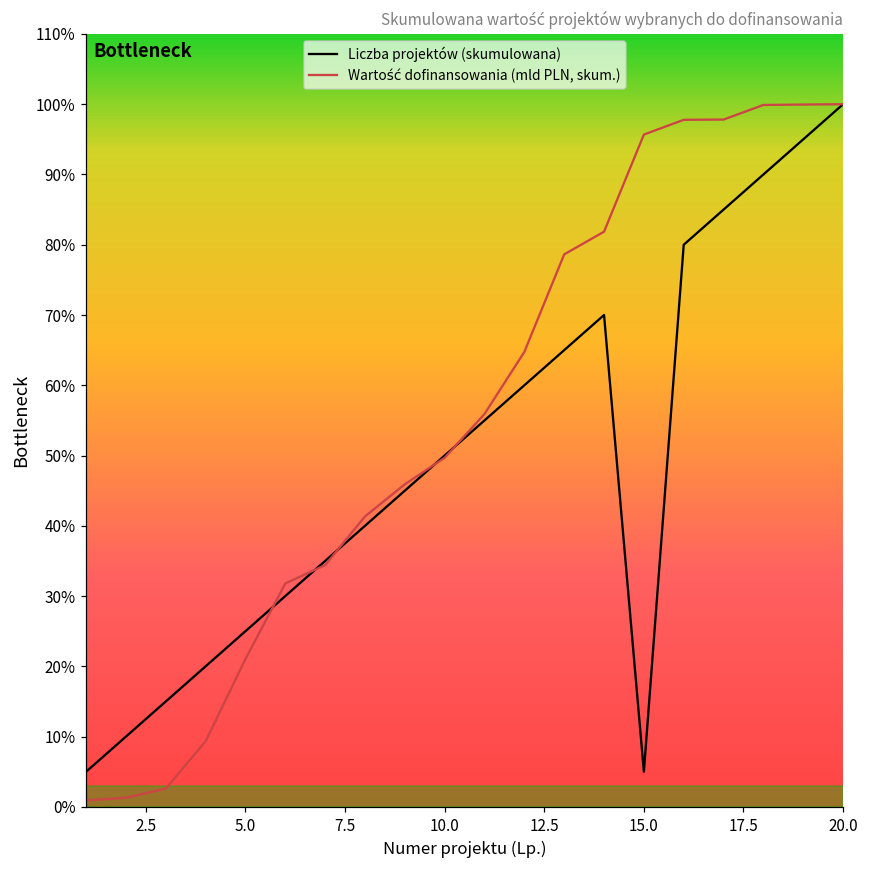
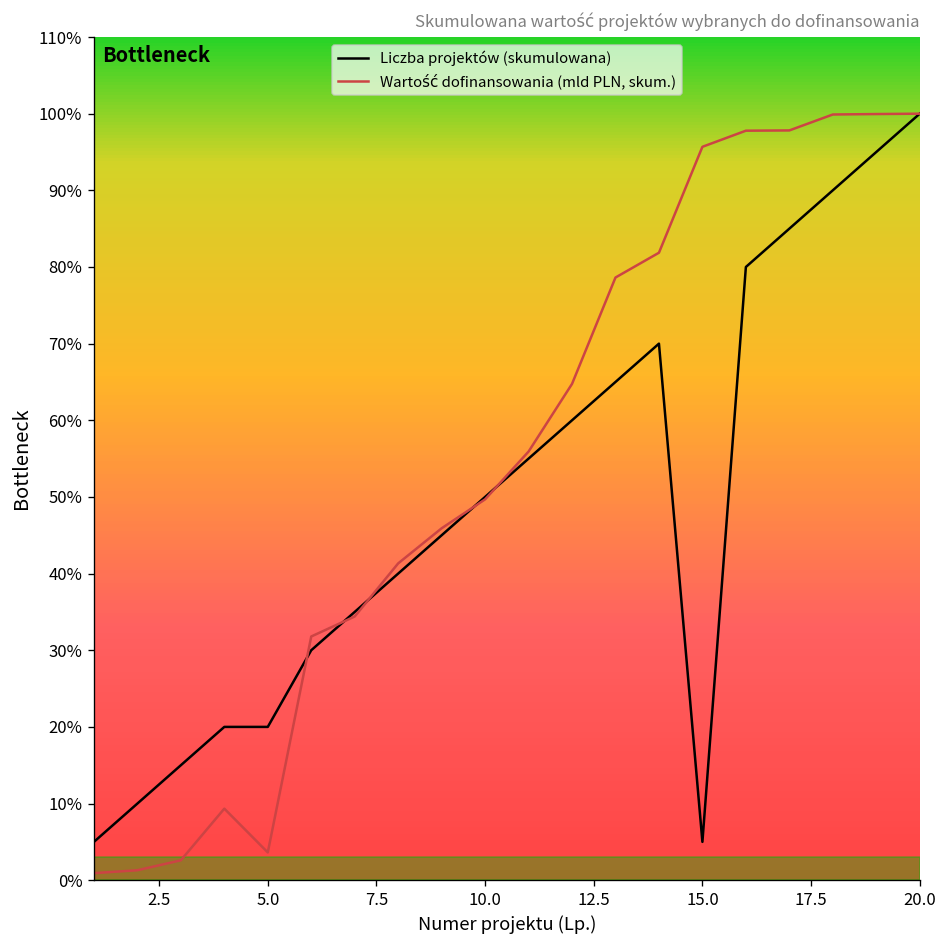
Liczba projektów (skumulowana), 5.0: 25% -> 20%
Wartość dofinansowania (mld PLN, skum.), 5.0: 21% -> 4%
